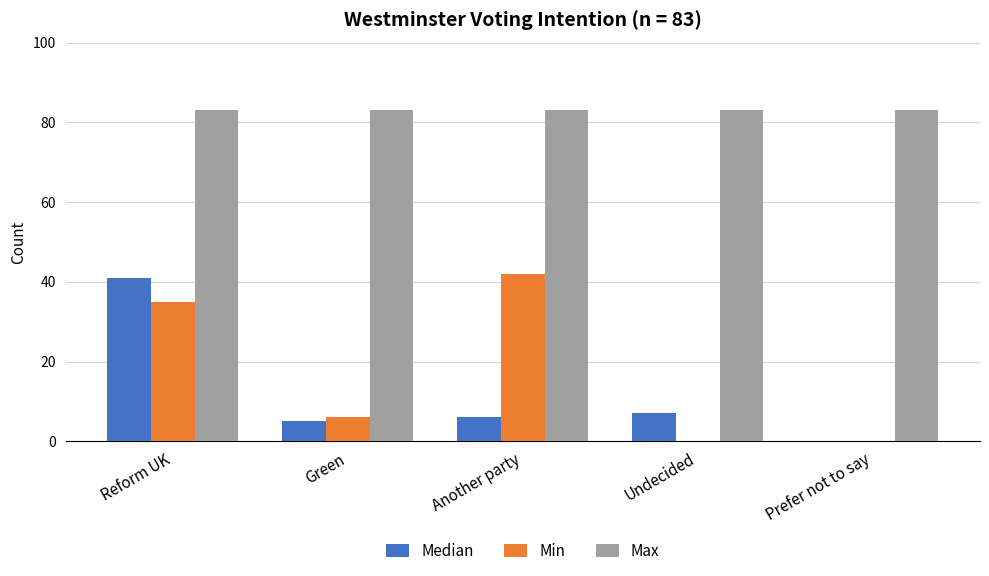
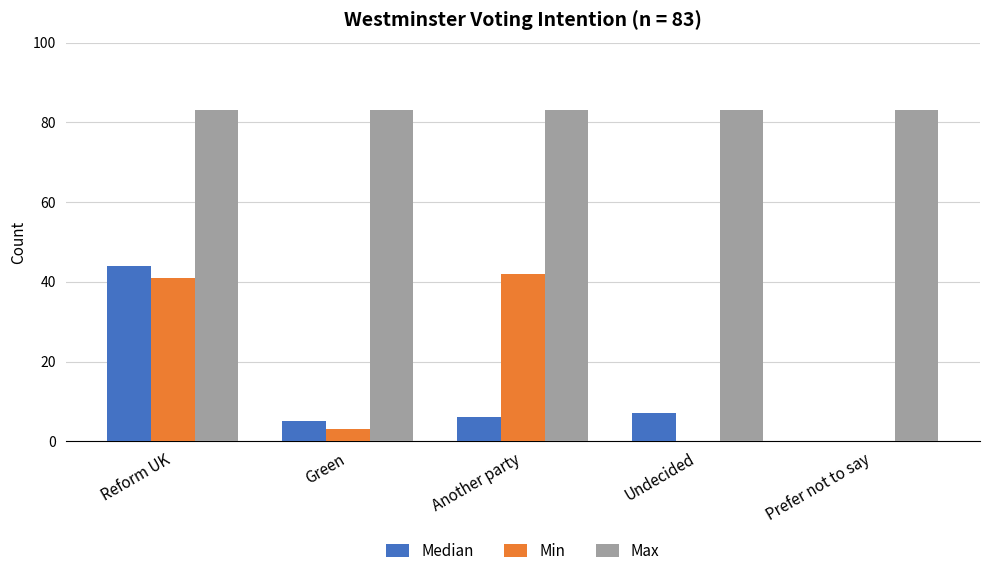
Median, Reform UK: 41 -> 44
Min, Reform UK: 35 -> 41
Min, Green: 6 -> 3
